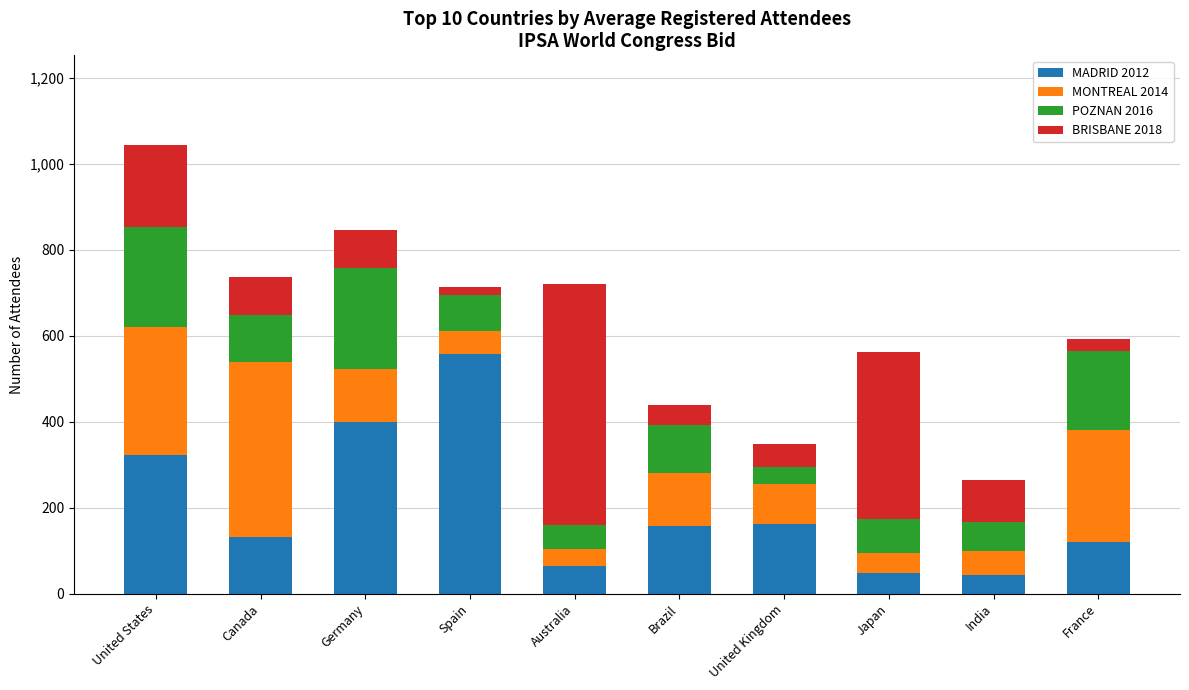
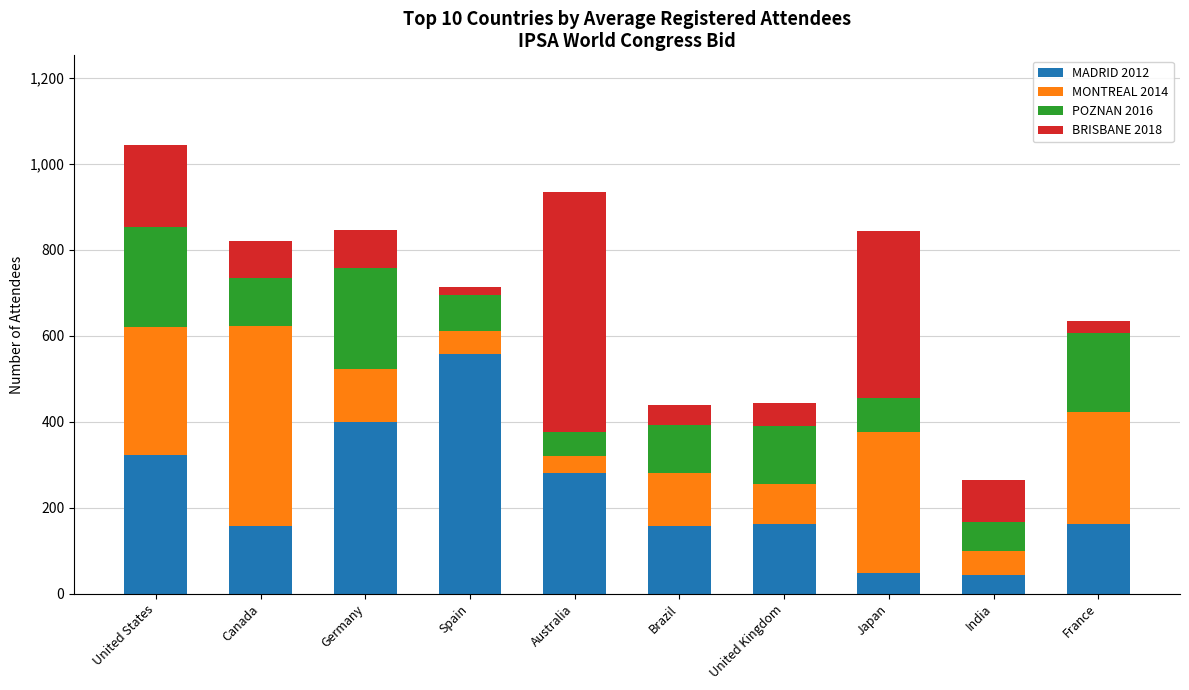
MADRID 2012, Canada: 130 -> 160
MONTREAL 2014, Canada: 410 -> 470
MADRID 2012, Australia: 70 -> 280
POZNAN 2016, United Kingdom: 40 -> 130
MONTREAL 2014, Japan: 50 -> 330
MADRID 2012, France: 120 -> 160
